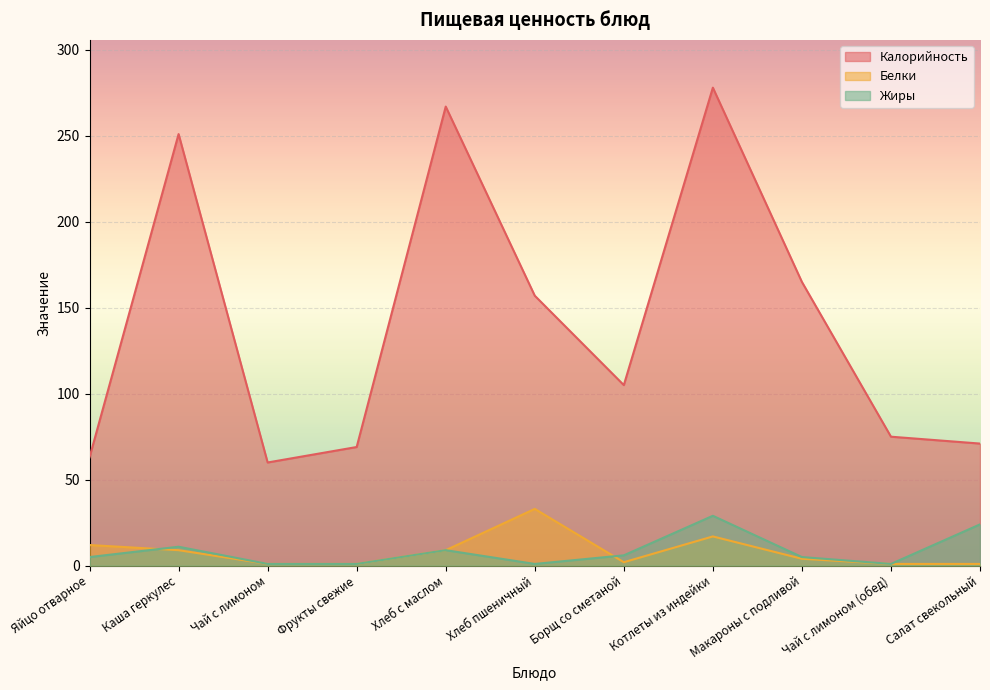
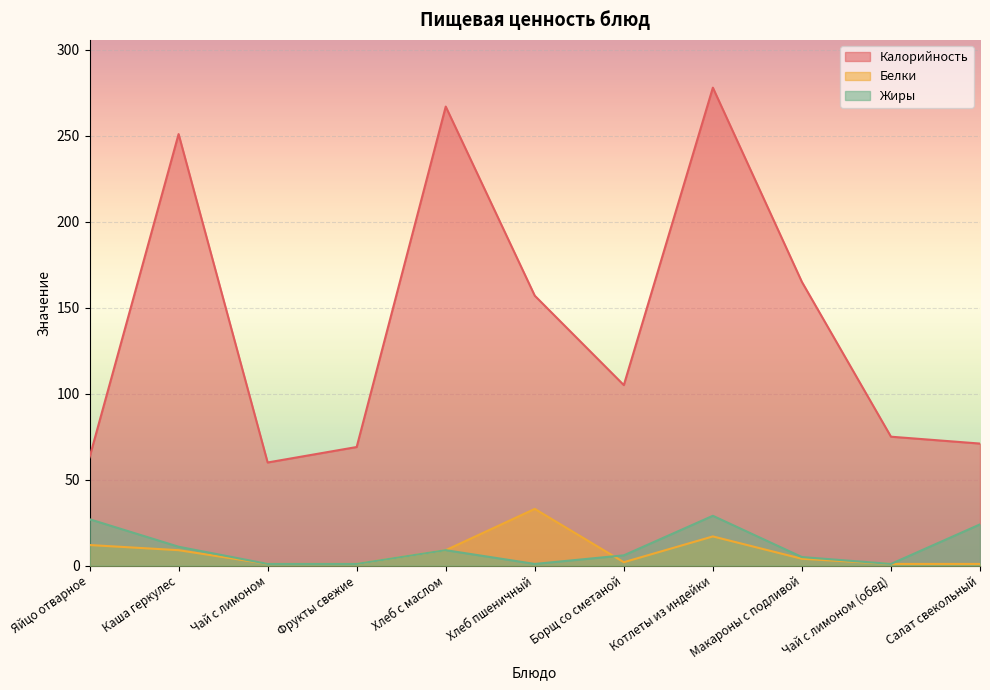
Жиры, Яйцо отварное: 5 -> 27
